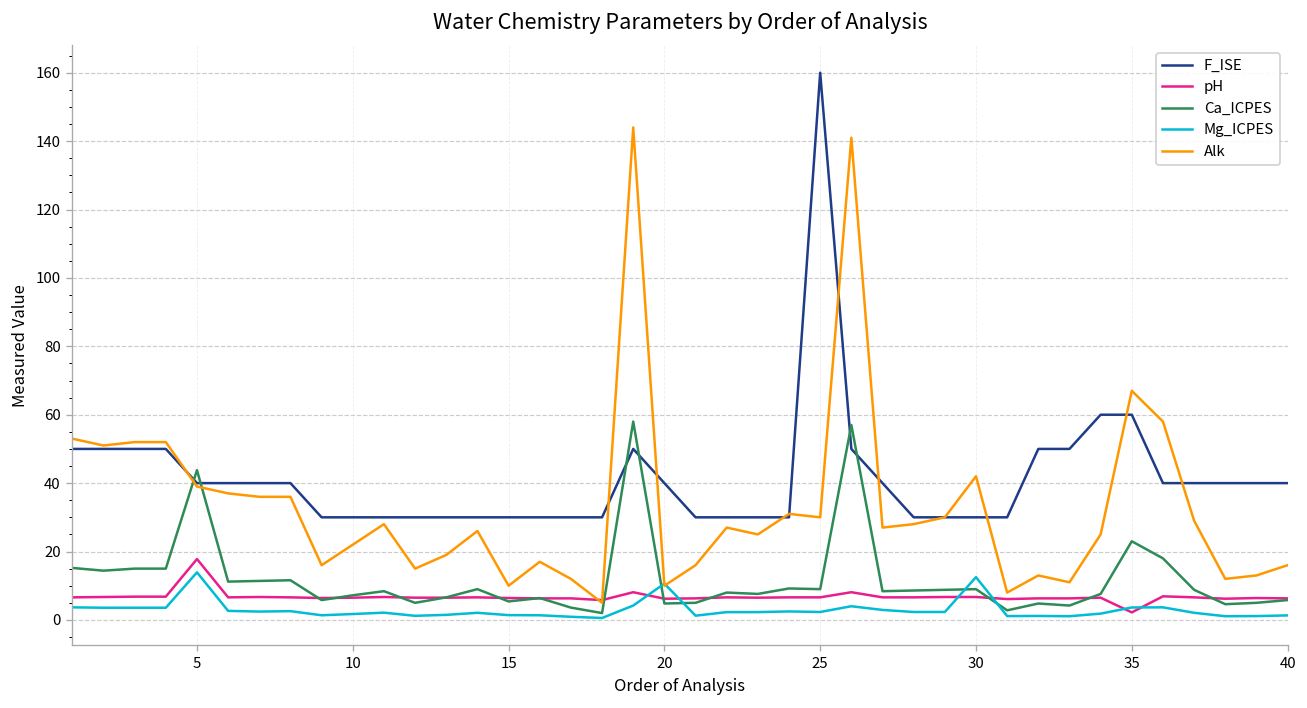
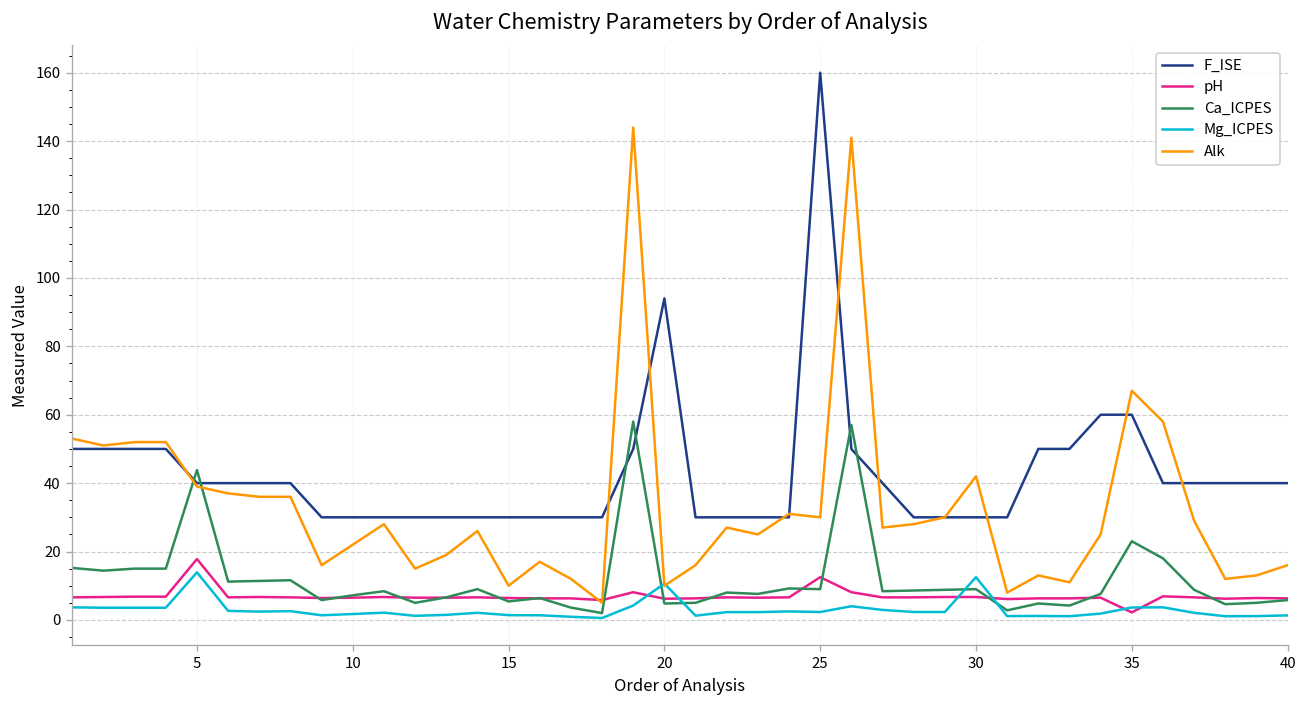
F_ISE, 20: 40 -> 94
pH, 25: 7 -> 13
